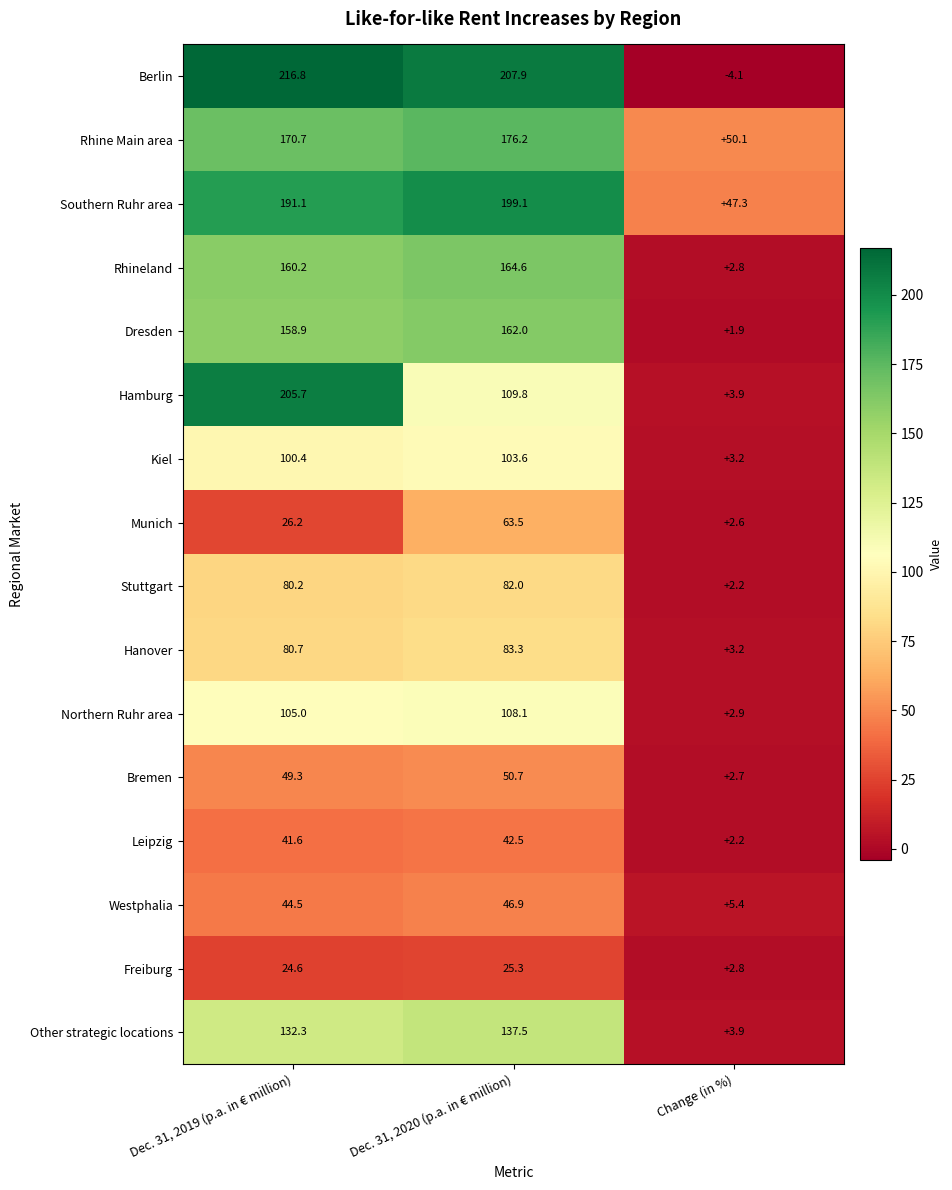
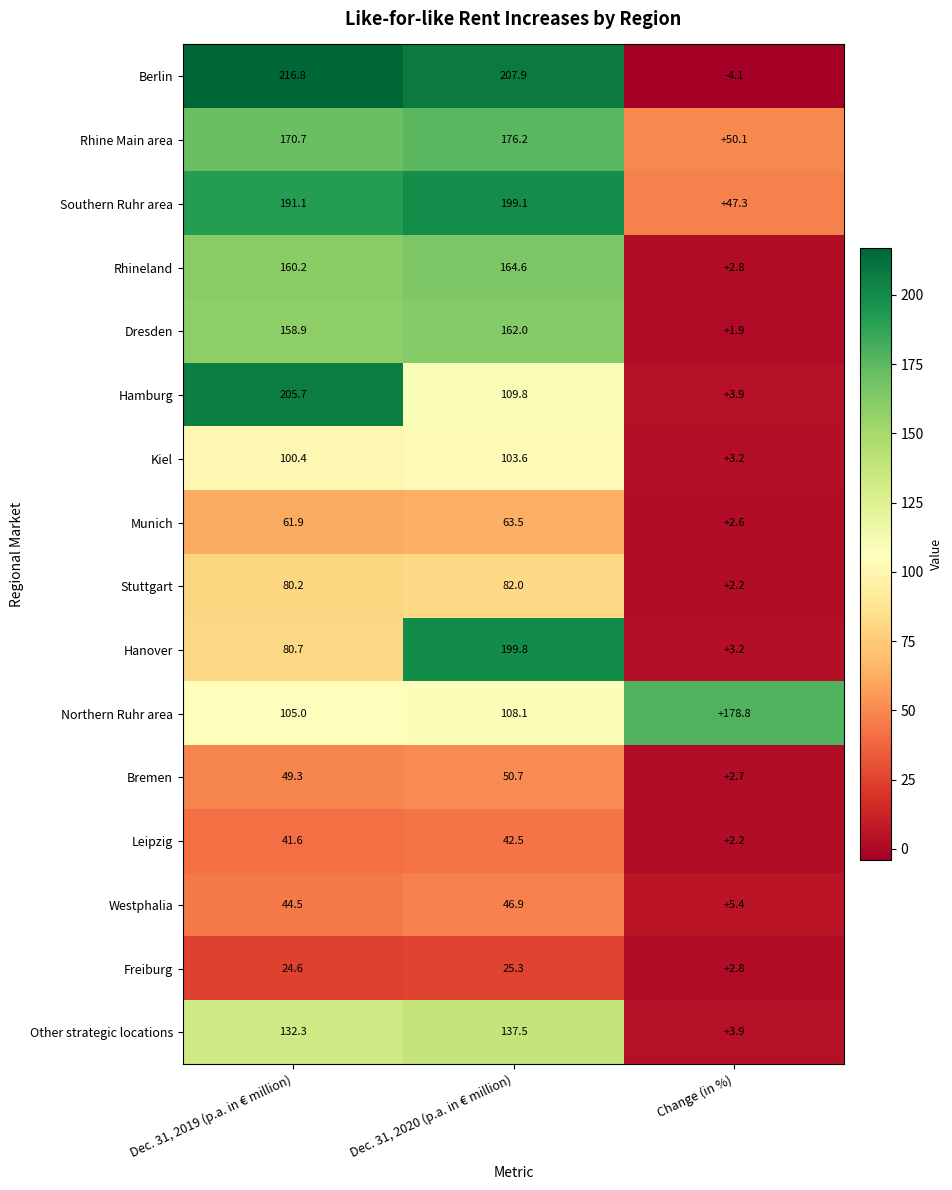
Munich, Dec. 31, 2019 (p.a. in € million): 26.2 -> 61.9
Hanover, Dec. 31, 2020 (p.a. in € million): 83.3 -> 199.8
Northern Ruhr area, Change (in %): +2.9 -> +178.8
